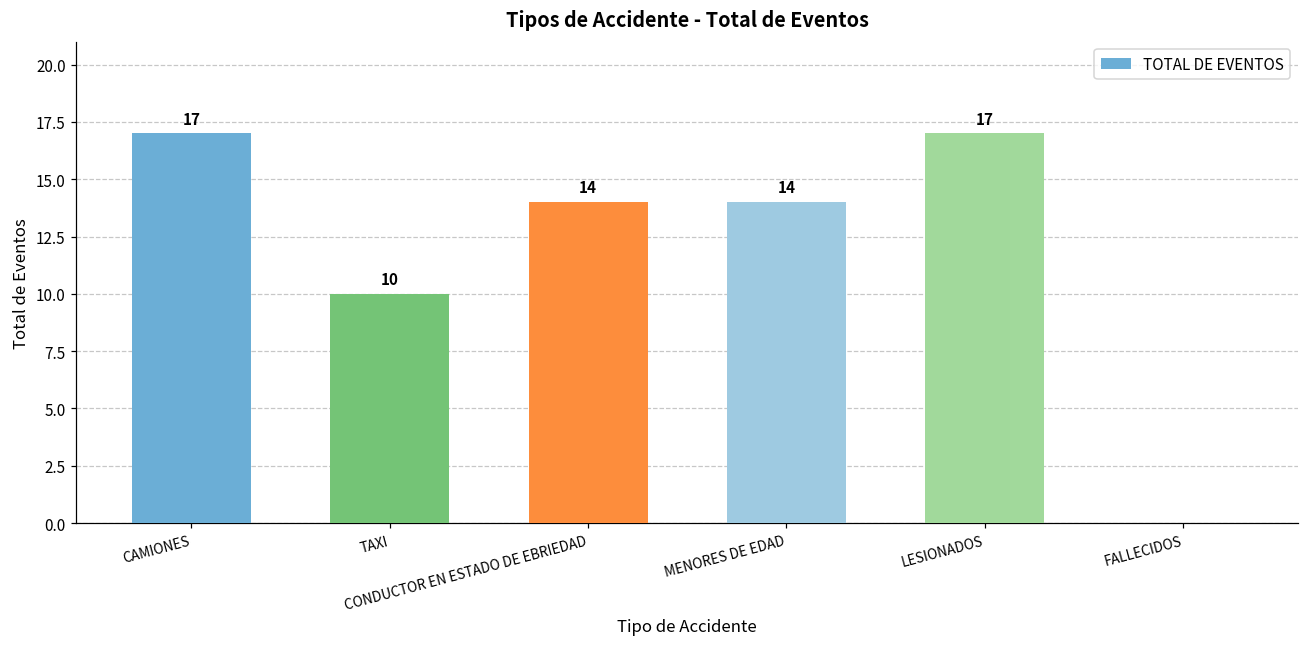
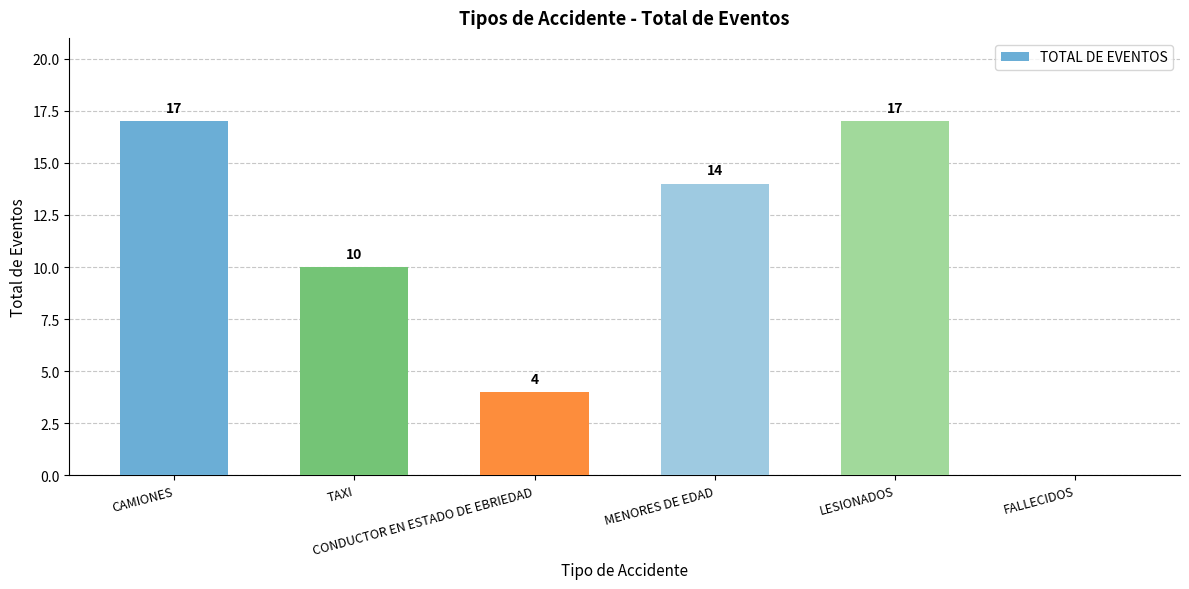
CONDUCTOR EN ESTADO DE EBRIEDAD: 14 -> 4
